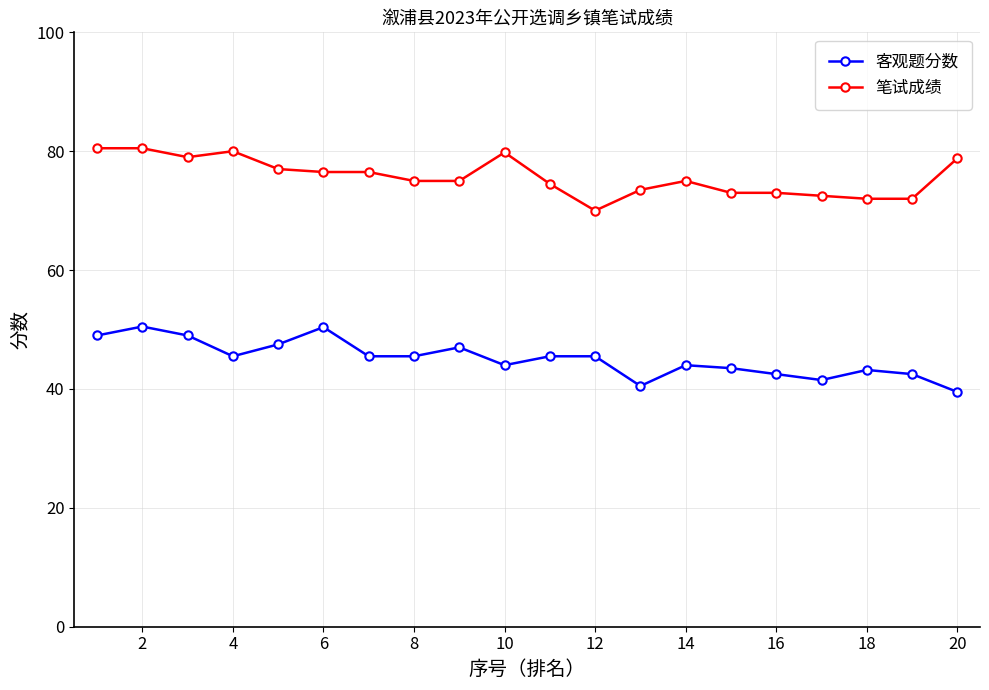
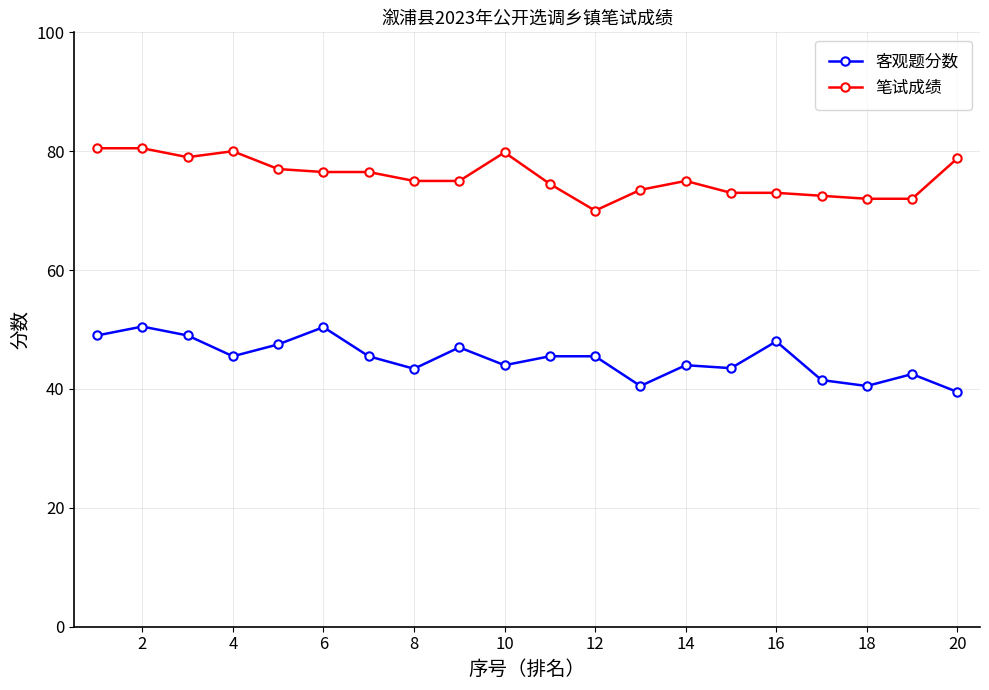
客观题分数, 8: 46 -> 43
客观题分数, 16: 43 -> 48
客观题分数, 18: 43 -> 41
